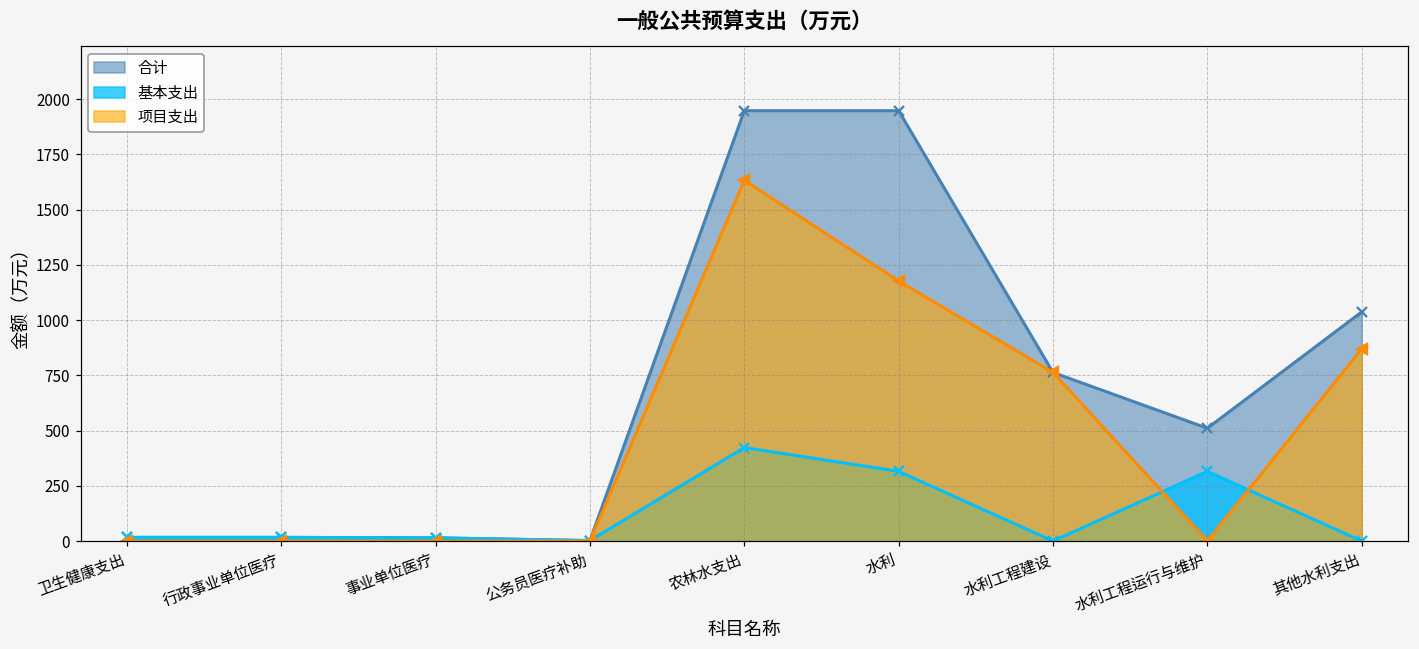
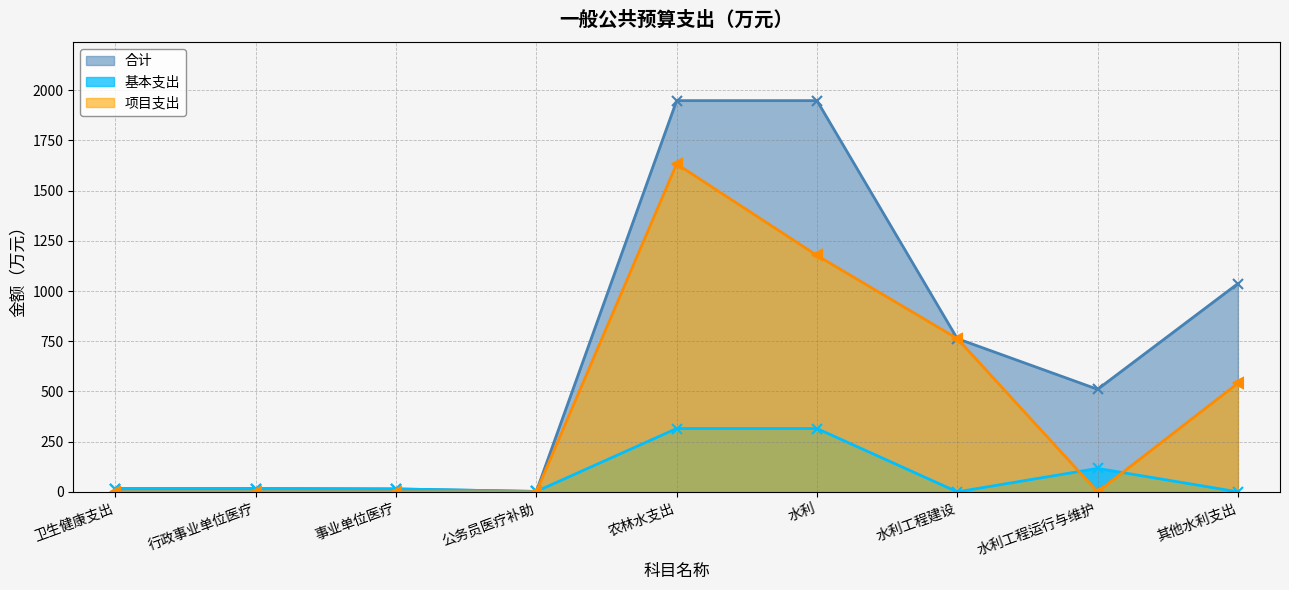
基本支出, 农林水支出: 420 -> 320
基本支出, 水利工程运行与维护: 320 -> 120
项目支出, 其他水利支出: 870 -> 540
